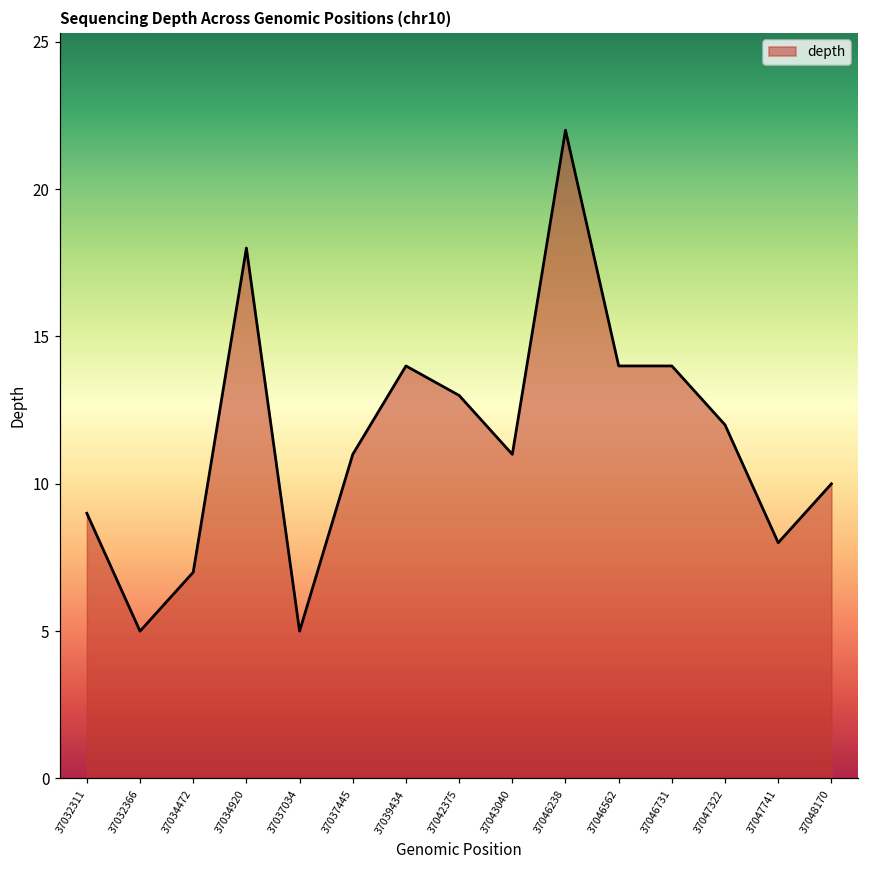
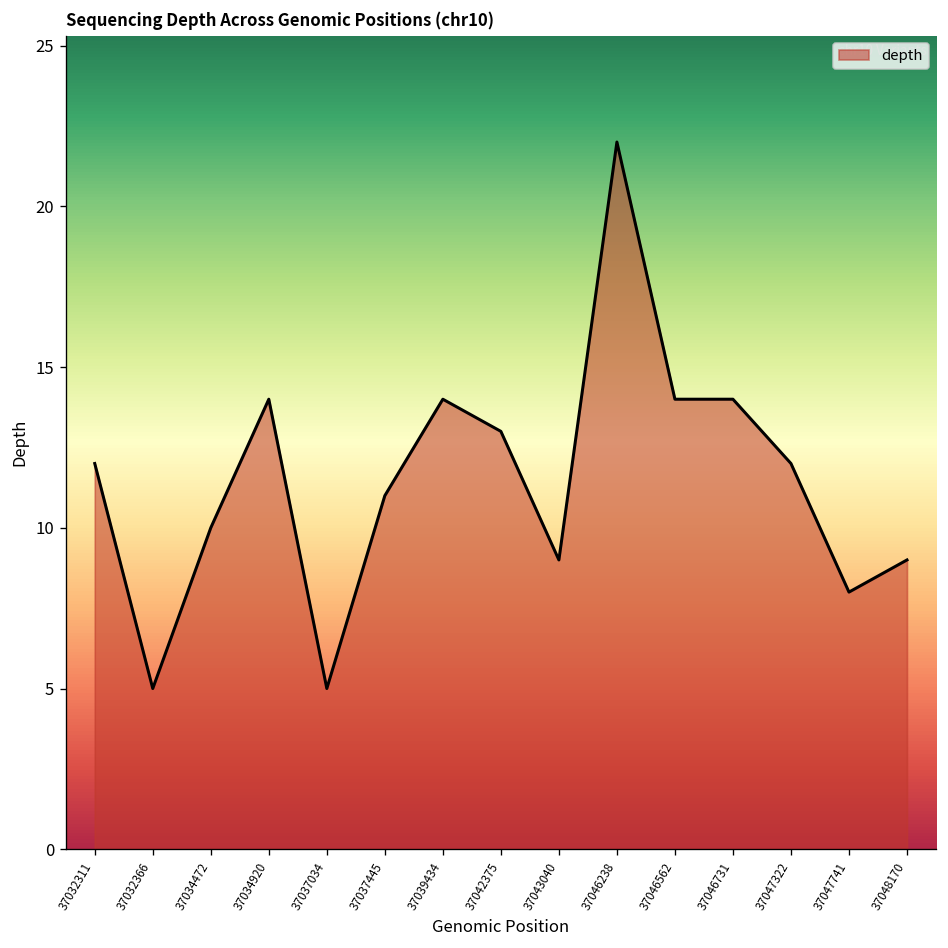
37032311: 9 -> 12
37034472: 7 -> 10
37034920: 18 -> 14
37043040: 11 -> 9
37048170: 10 -> 9
